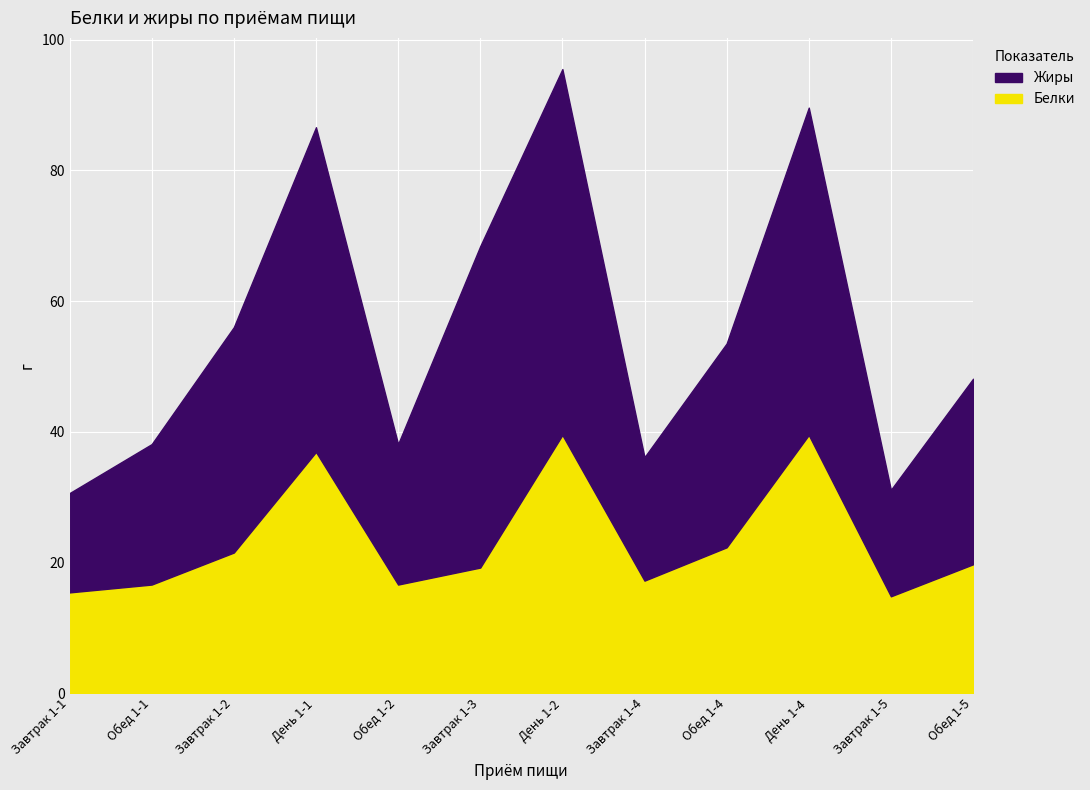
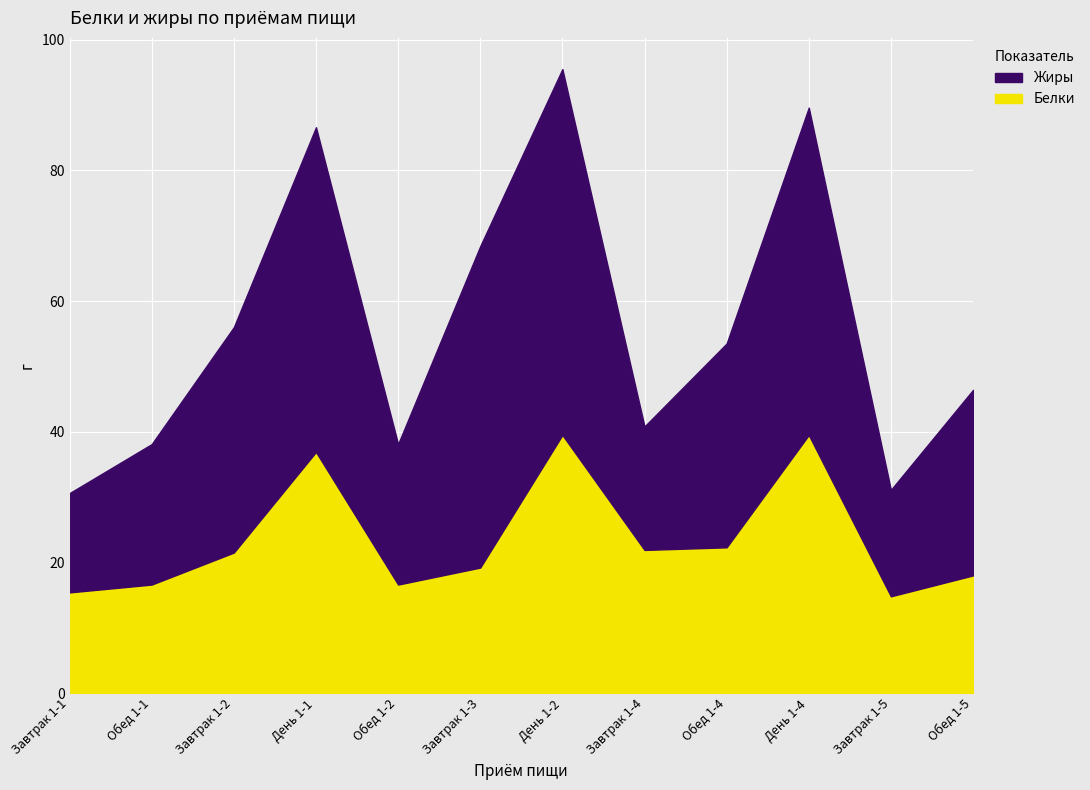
Белки, Завтрак 1-4: 17 -> 22
Белки, Обед 1-5: 20 -> 18
